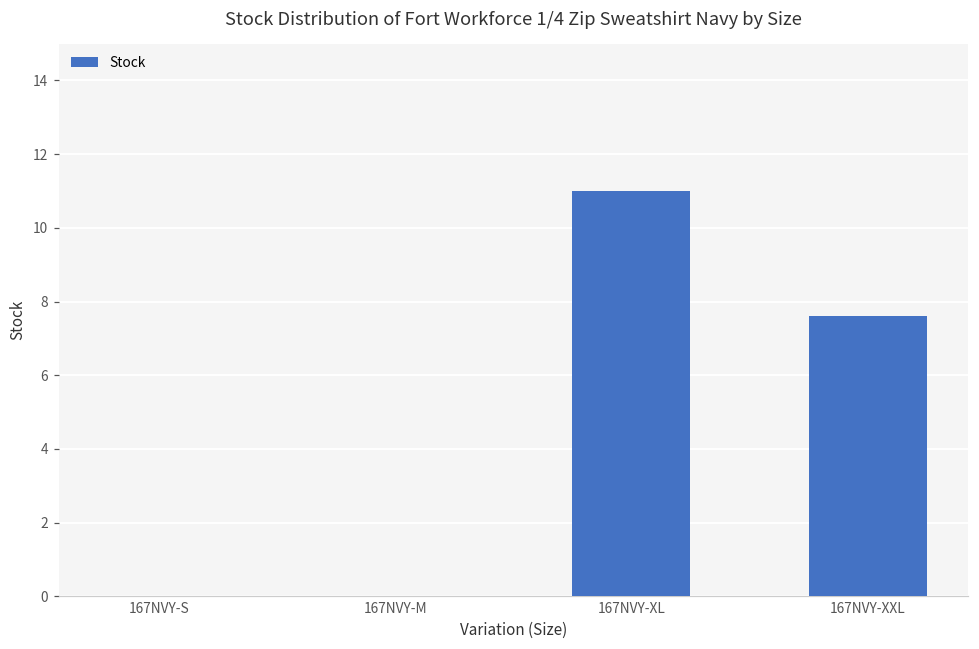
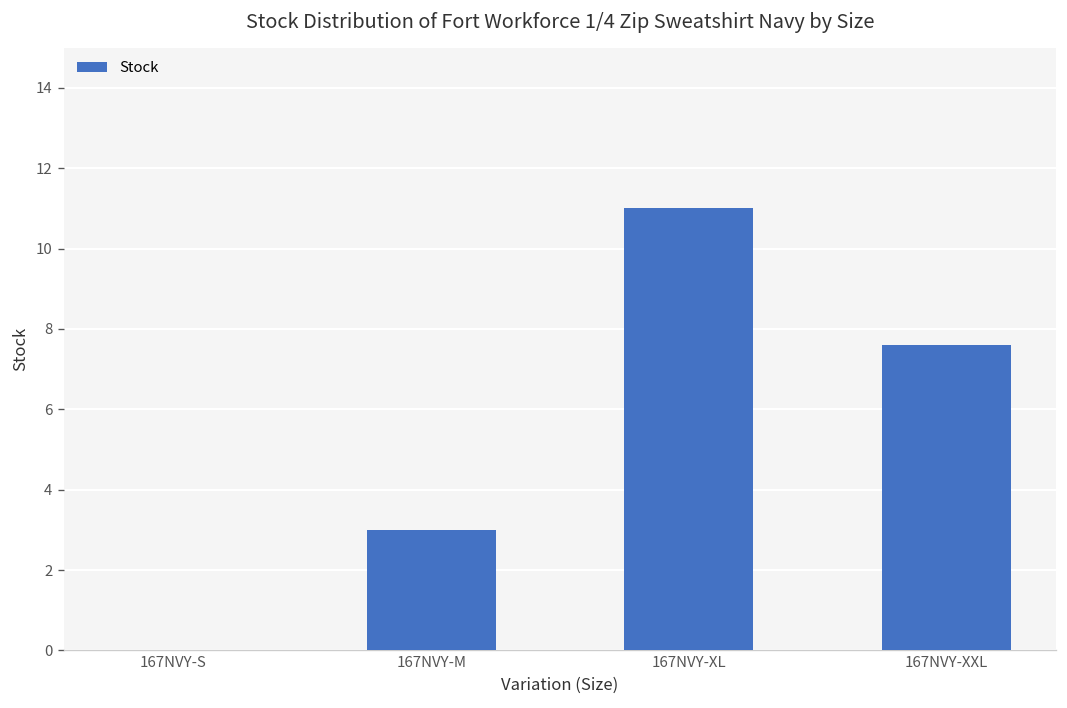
167NVY-M: 0 -> 3
